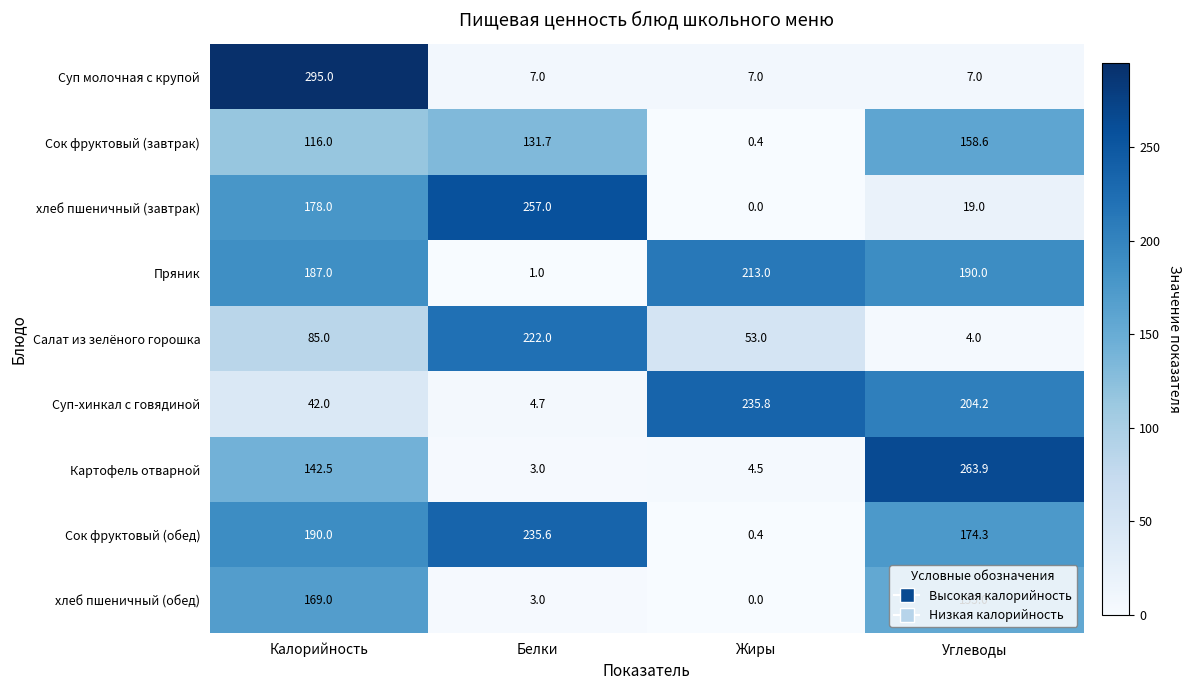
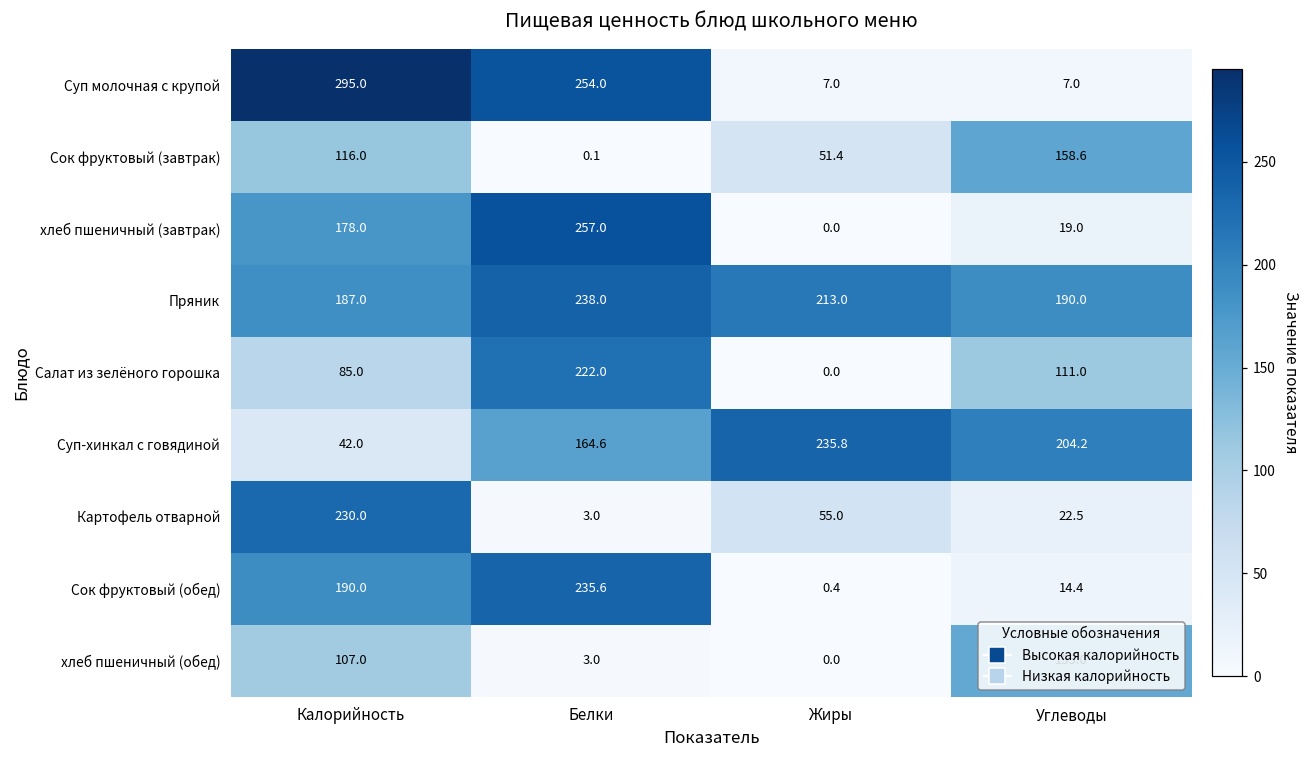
Суп молочная с крупой, Белки: 7.0 -> 254.0
Сок фруктовый (завтрак), Белки: 131.7 -> 0.1
Сок фруктовый (завтрак), Жиры: 0.4 -> 51.4
Пряник, Белки: 1.0 -> 238.0
Салат из зелёного горошка, Жиры: 53.0 -> 0.0
Салат из зелёного горошка, Углеводы: 4.0 -> 111.0
Суп-хинкал с говядиной, Белки: 4.7 -> 164.6
Картофель отварной, Калорийность: 142.5 -> 230.0
Картофель отварной, Жиры: 4.5 -> 55.0
Картофель отварной, Углеводы: 263.9 -> 22.5
Сок фруктовый (обед), Углеводы: 174.3 -> 14.4
хлеб пшеничный (обед), Калорийность: 169.0 -> 107.0
